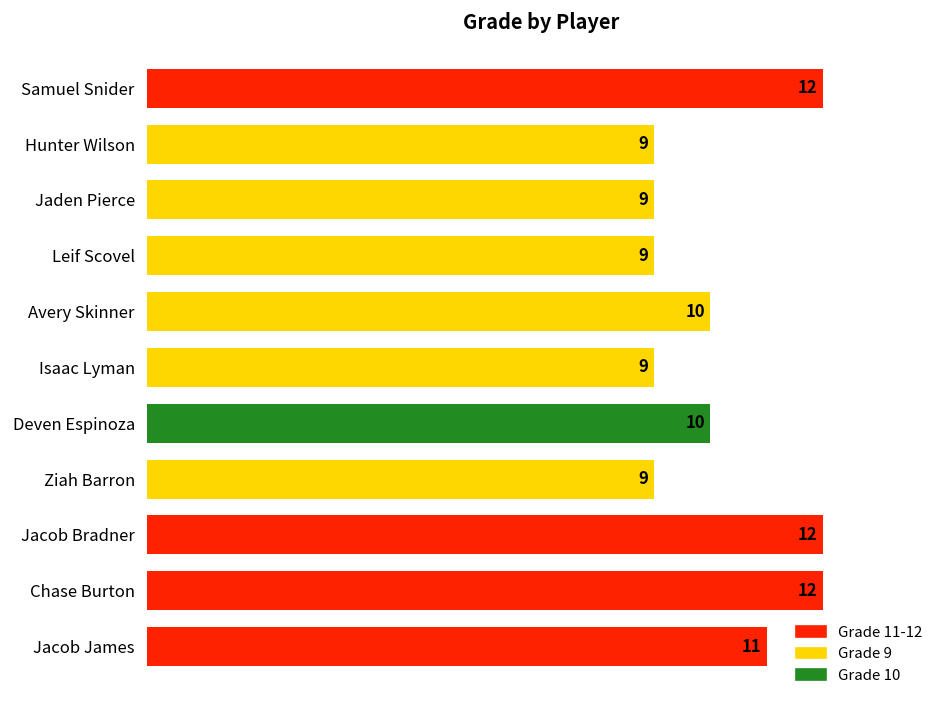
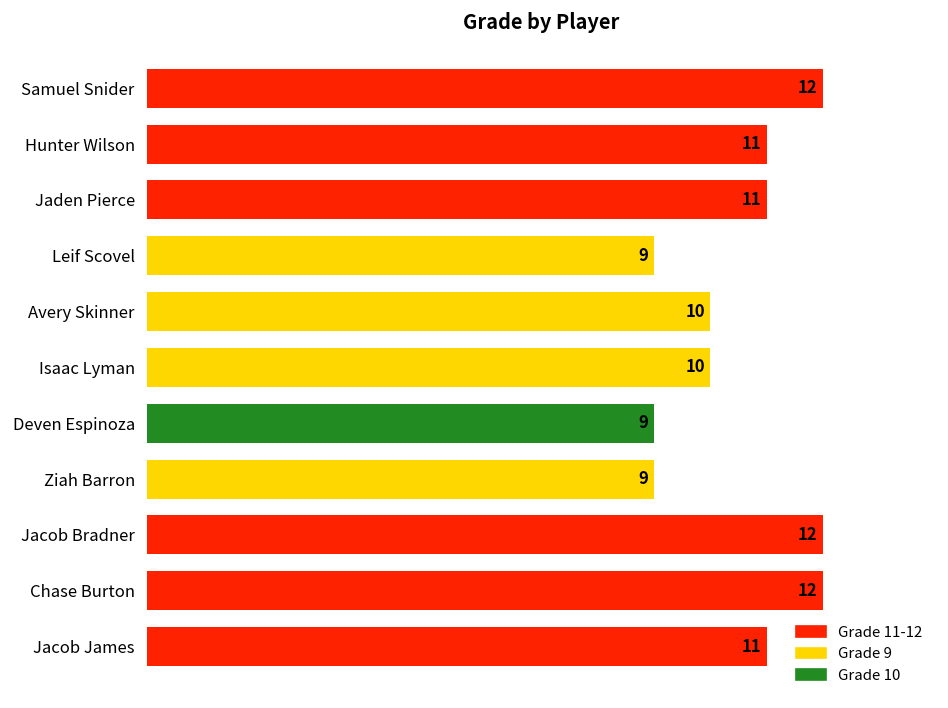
Hunter Wilson: 9 -> 11
Jaden Pierce: 9 -> 11
Isaac Lyman: 9 -> 10
Deven Espinoza: 10 -> 9
